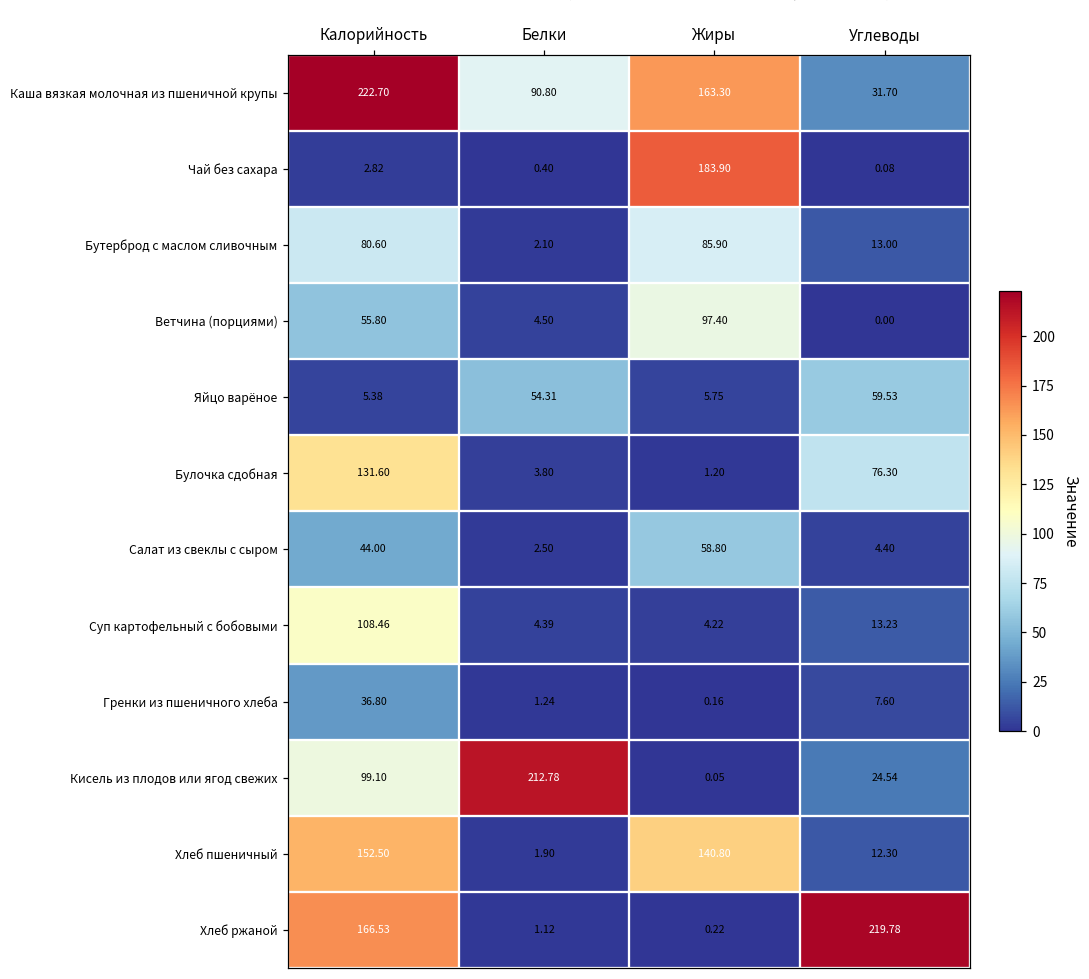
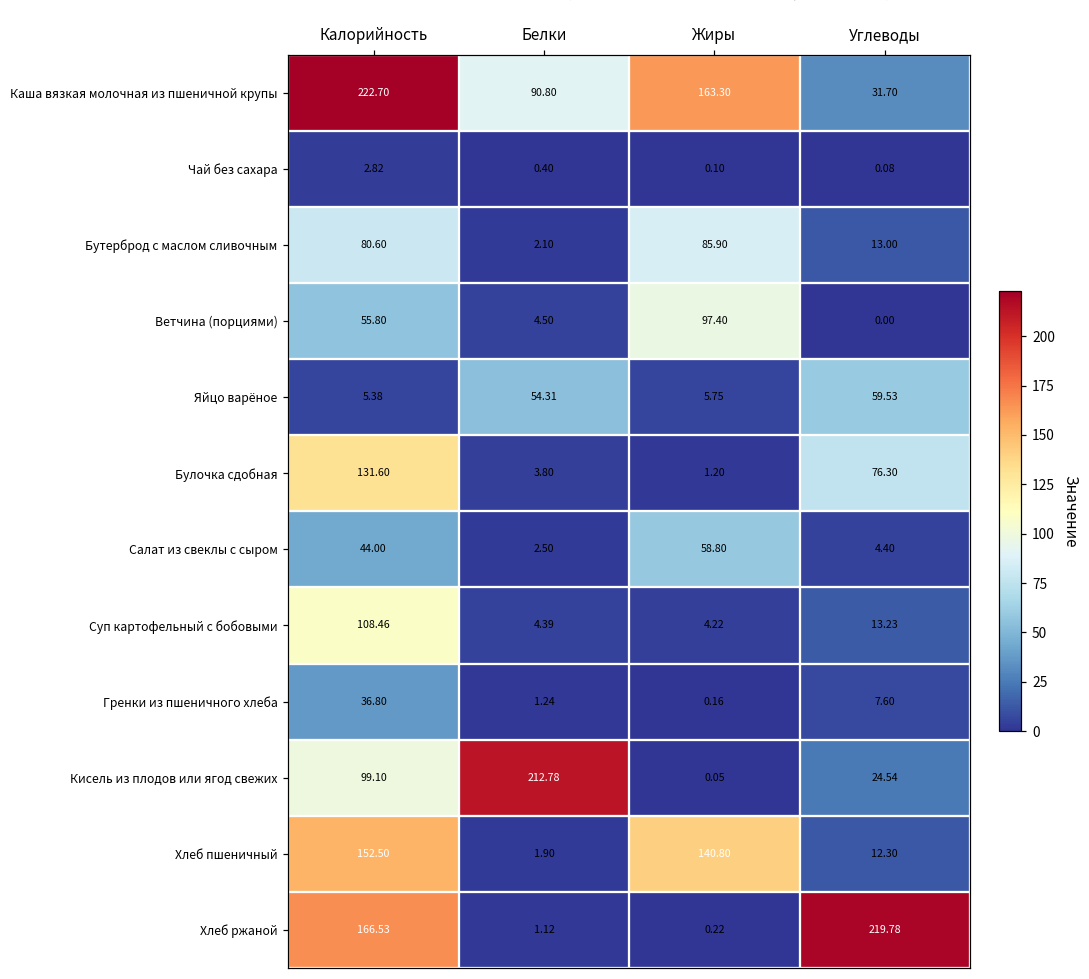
Чай без сахара, Жиры: 183.90 -> 0.10
